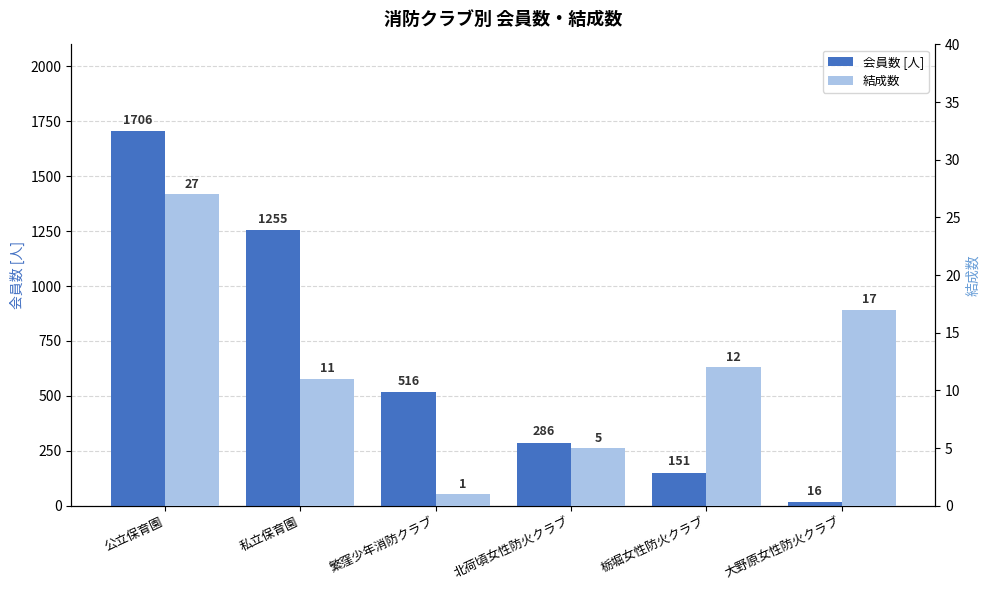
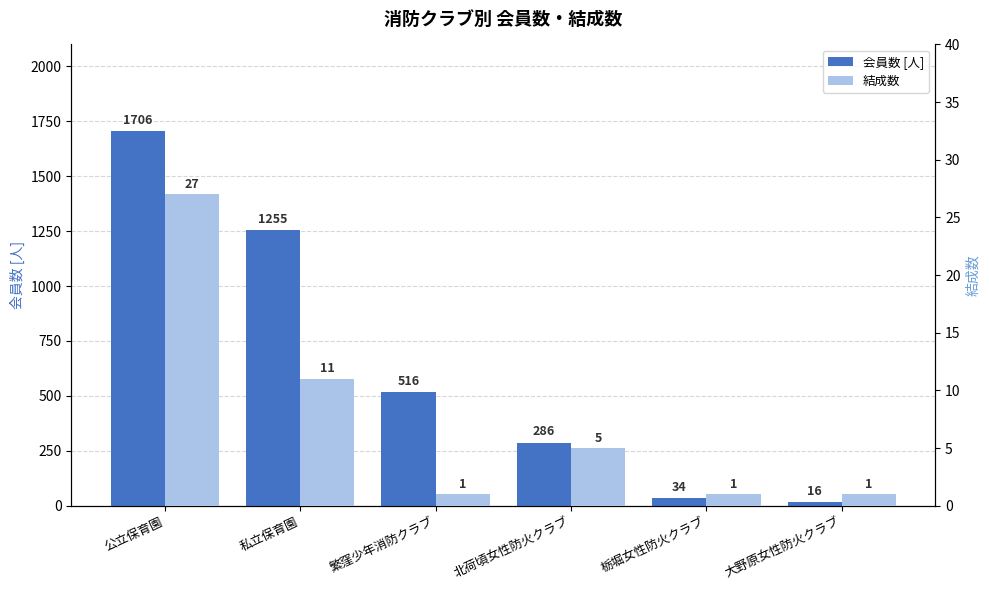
会員数 [人], 栃堀女性防火クラブ: 151 -> 34
結成数, 栃堀女性防火クラブ: 12 -> 1
結成数, 大野原女性防火クラブ: 17 -> 1
